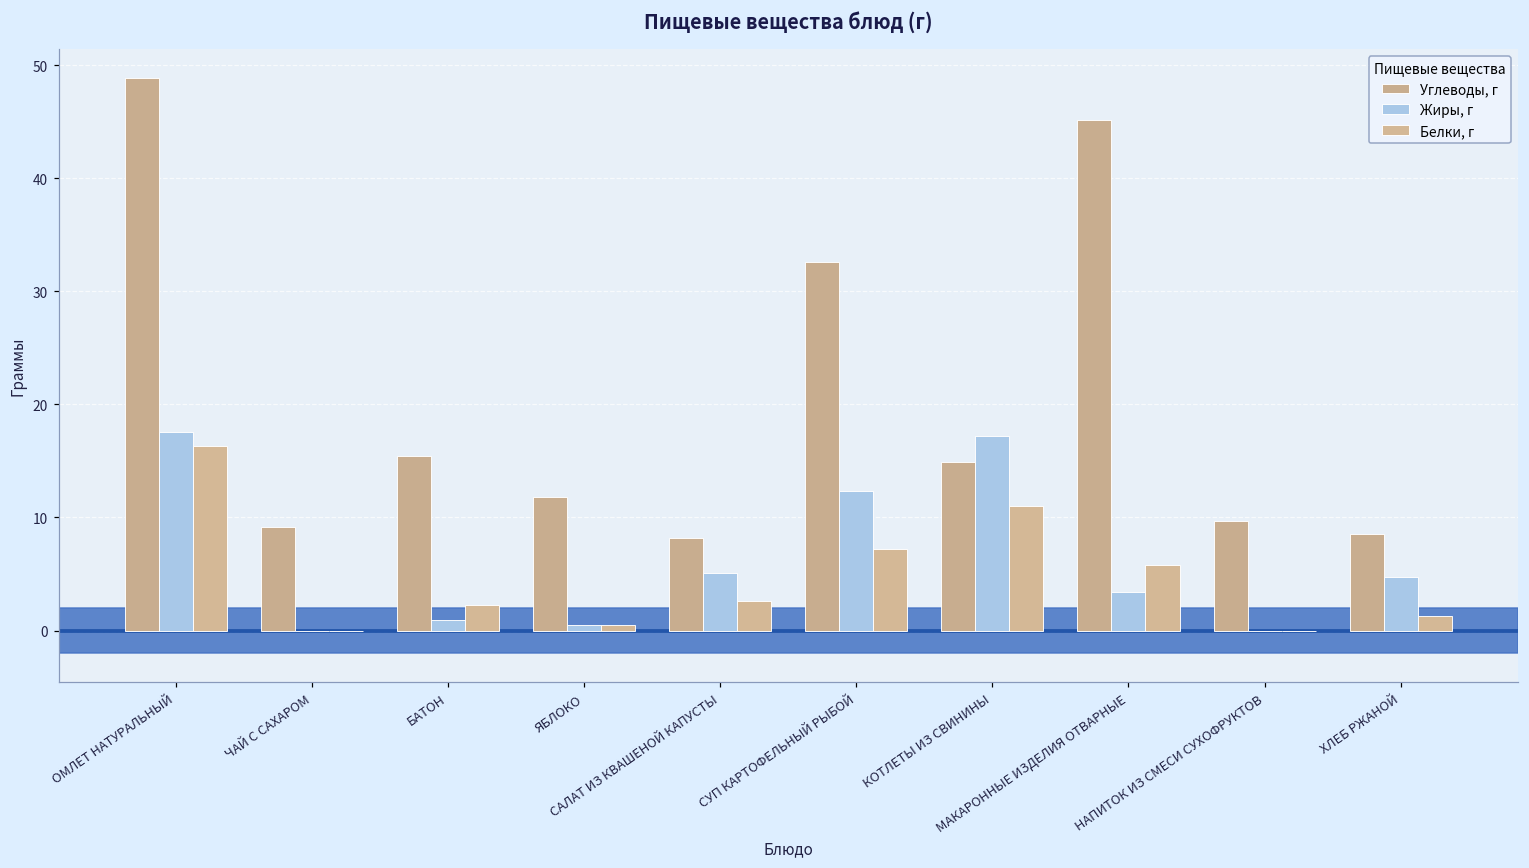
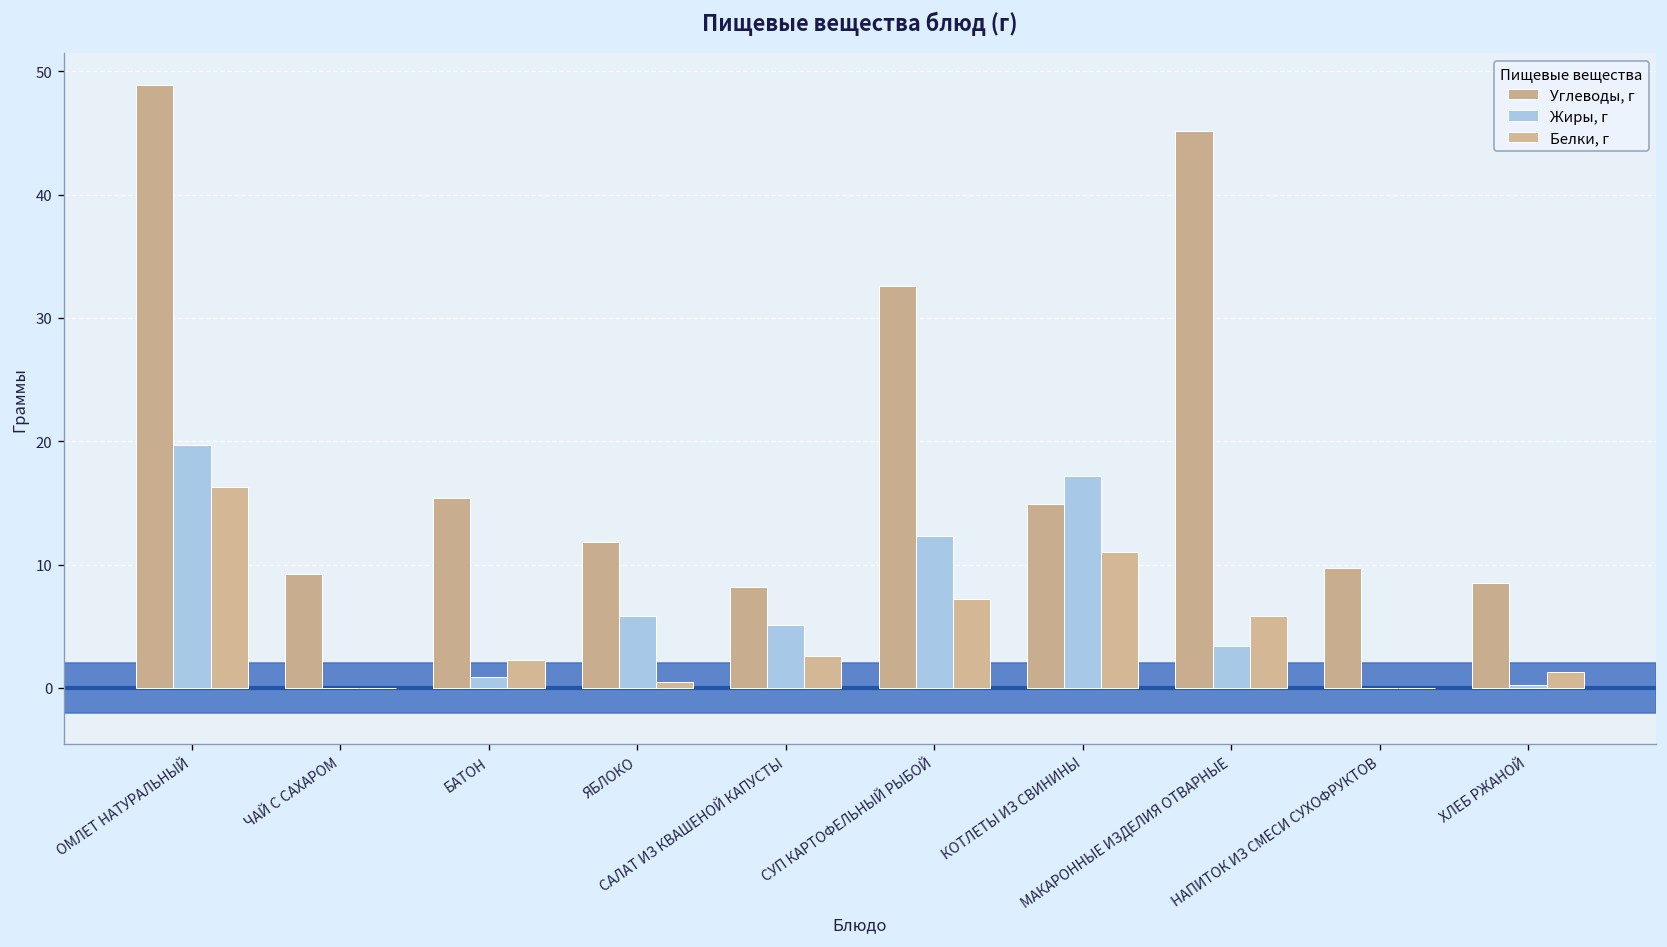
Жиры, г, ОМЛЕТ НАТУРАЛЬНЫЙ: 17.6 -> 19.7
Жиры, г, ЯБЛОКО: 0.5 -> 5.8
Жиры, г, ХЛЕБ РЖАНОЙ: 4.7 -> 0.2
